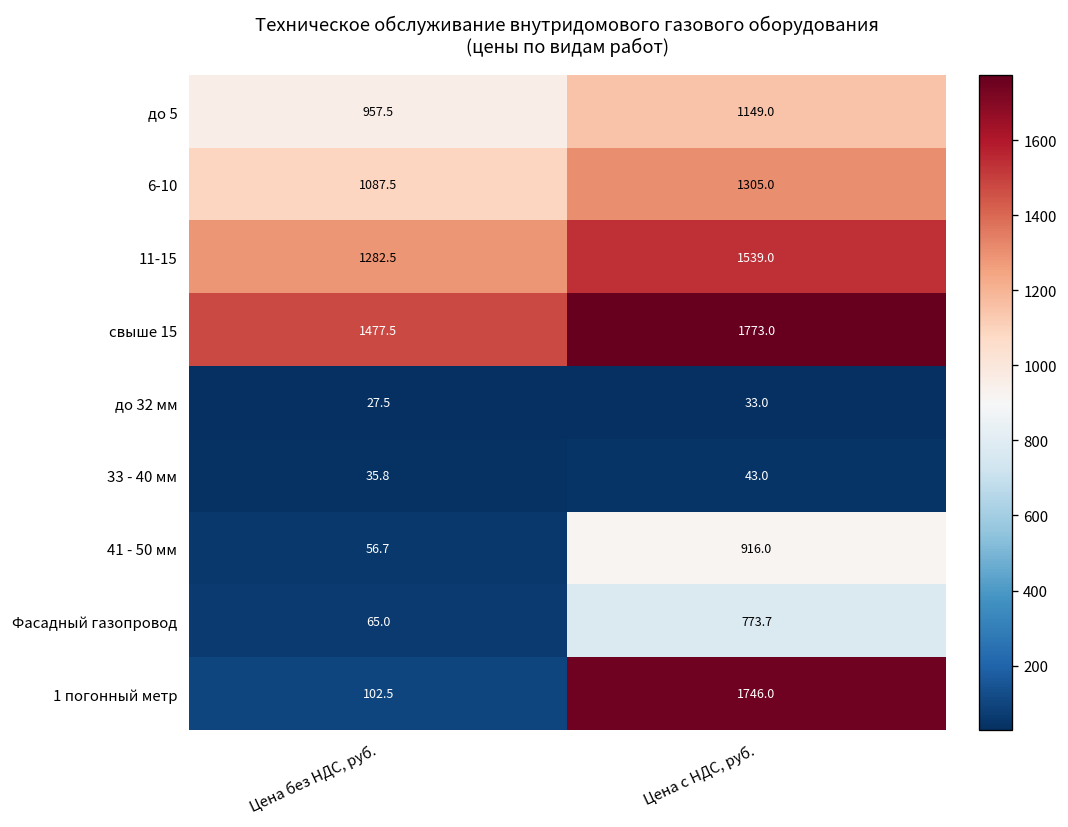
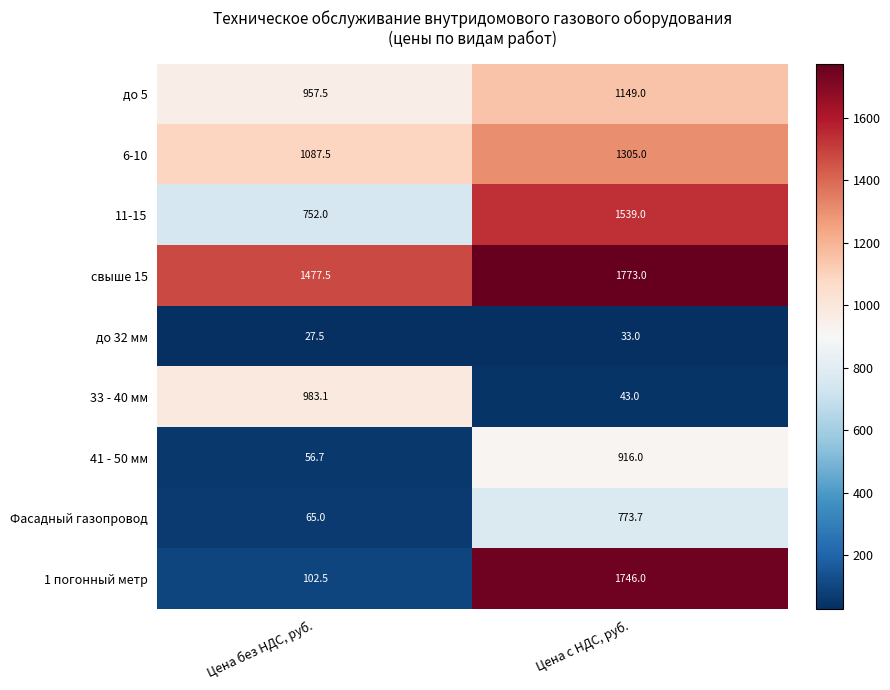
11-15, Цена без НДС, руб.: 1282.5 -> 752.0
33 - 40 мм, Цена без НДС, руб.: 35.8 -> 983.1
